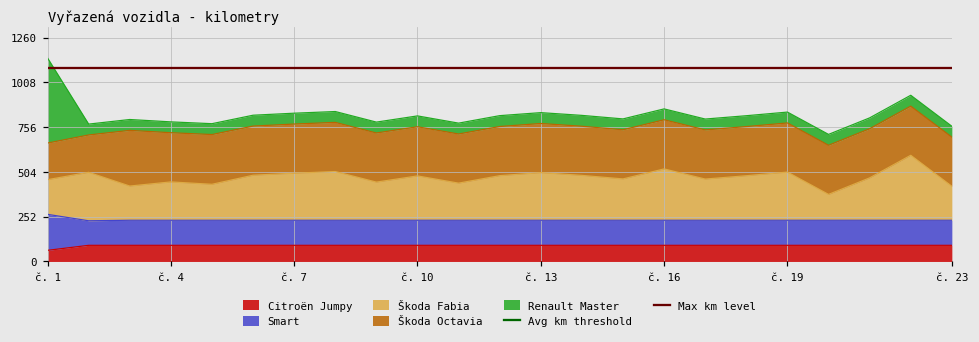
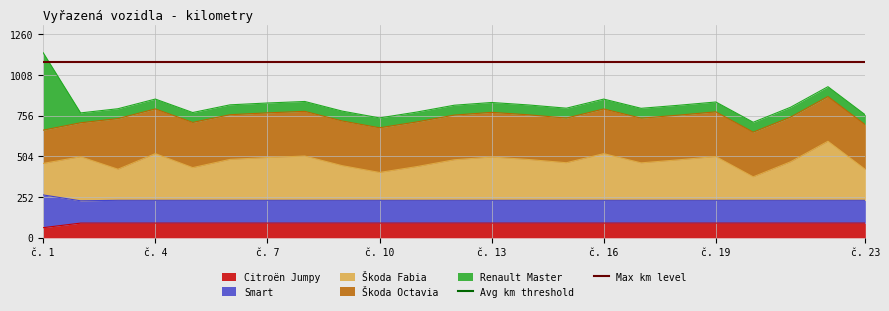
Škoda Fabia, č. 4: 220 -> 290
Škoda Fabia, č. 10: 250 -> 170
